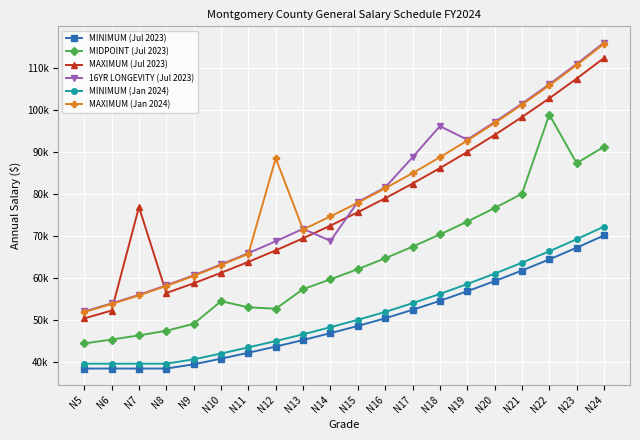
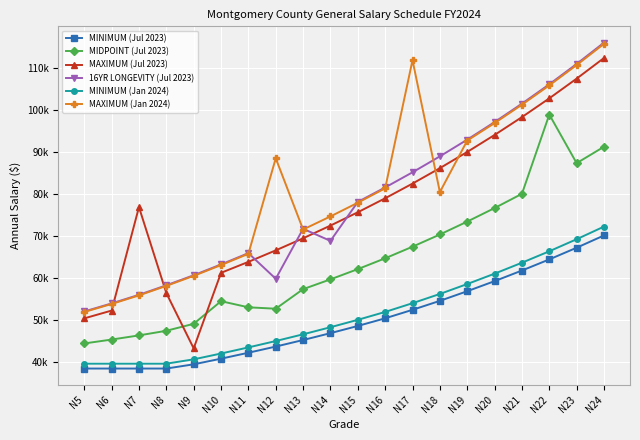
MAXIMUM (Jul 2023), N9: 59000 -> 43000
16YR LONGEVITY (Jul 2023), N12: 69000 -> 60000
16YR LONGEVITY (Jul 2023), N17: 89000 -> 85000
MAXIMUM (Jan 2024), N17: 85000 -> 112000
16YR LONGEVITY (Jul 2023), N18: 96000 -> 89000
MAXIMUM (Jan 2024), N18: 89000 -> 80000
